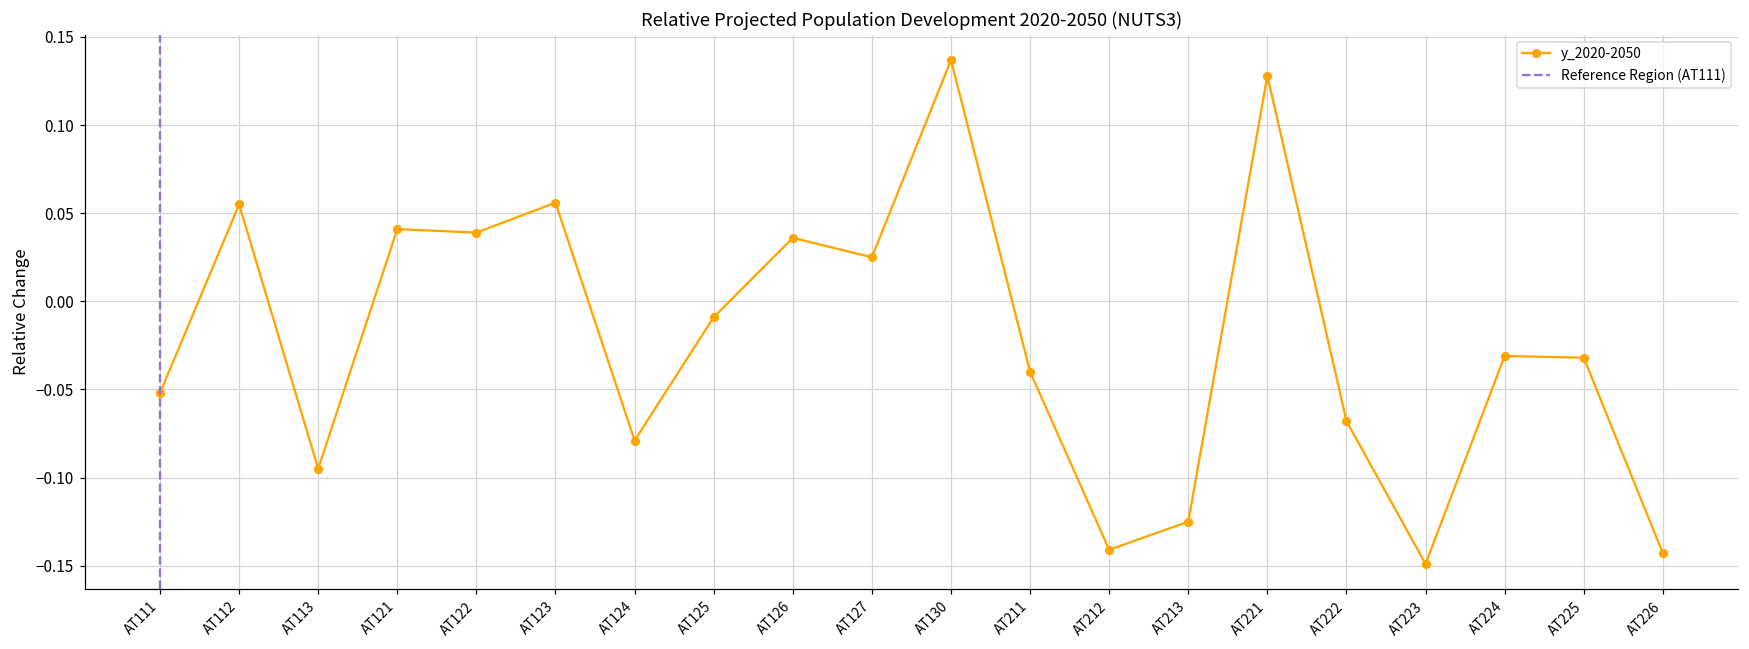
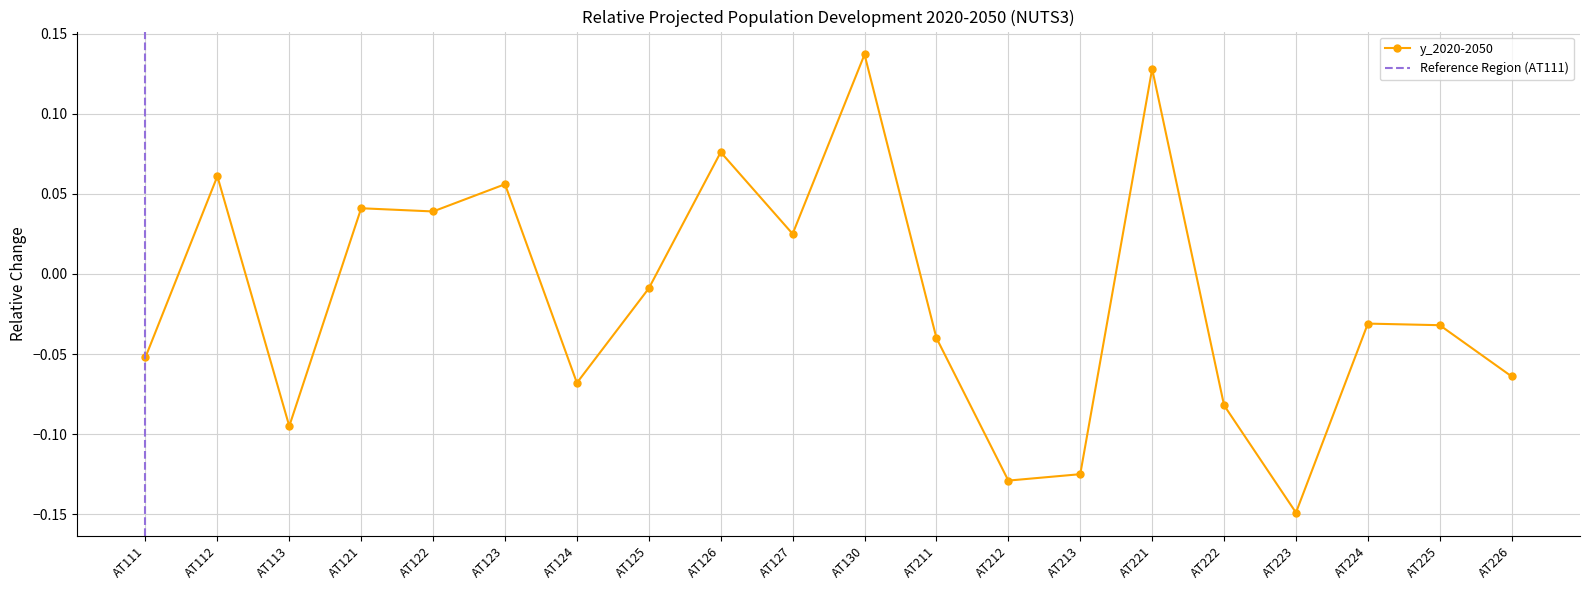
AT112: 0.055 -> 0.061
AT124: -0.079 -> -0.068
AT126: 0.036 -> 0.076
AT212: -0.141 -> -0.129
AT222: -0.068 -> -0.082
AT226: -0.143 -> -0.064
